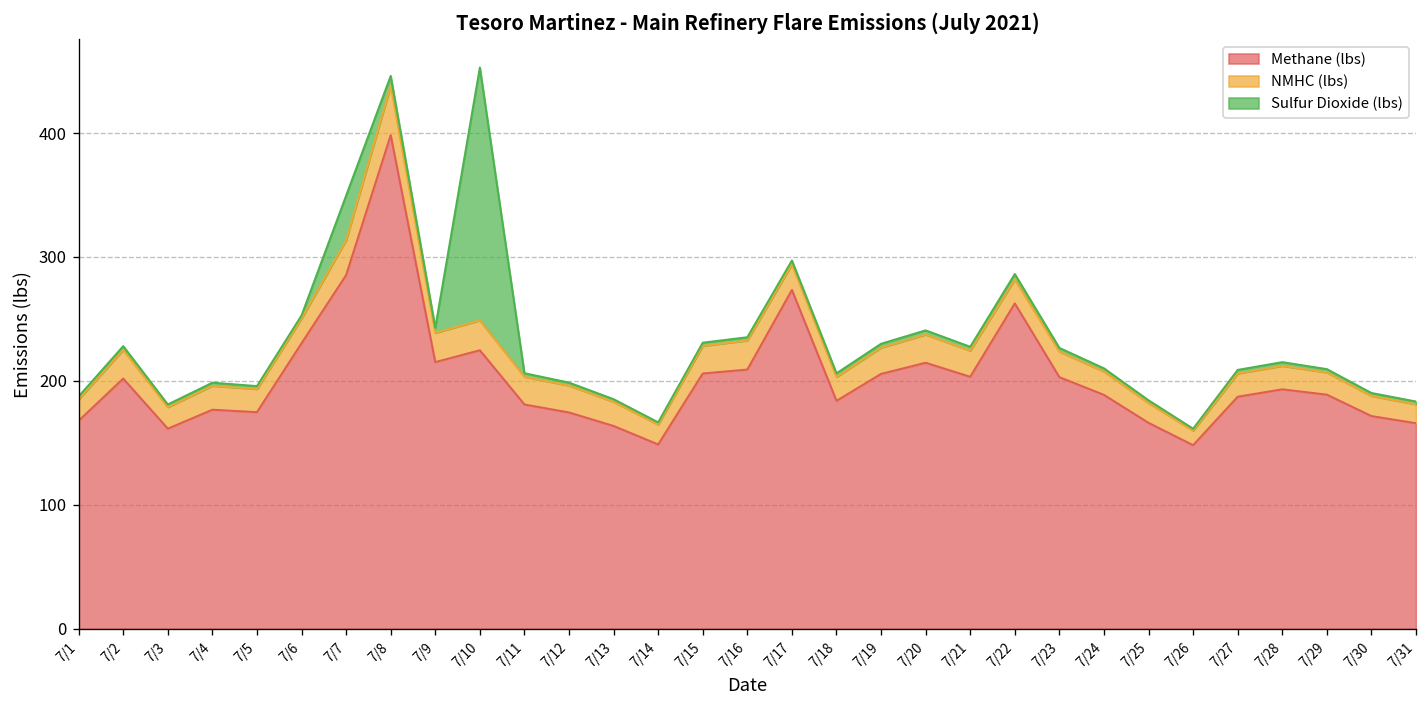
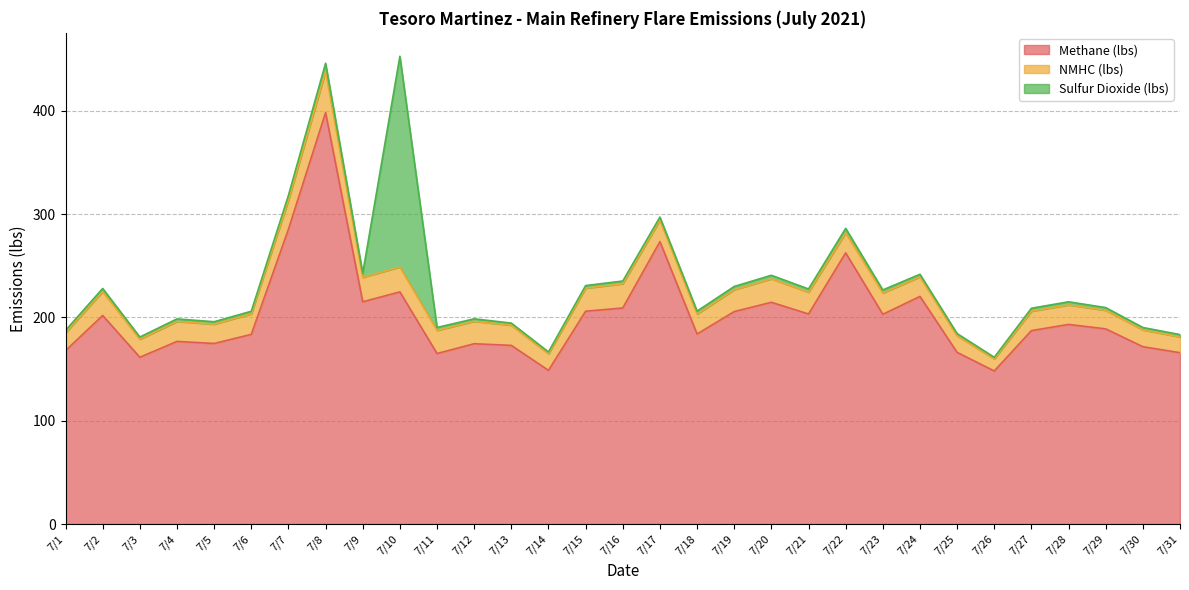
Methane (lbs), 7/6: 230 -> 184
Sulfur Dioxide (lbs), 7/7: 36 -> 5
Methane (lbs), 7/11: 181 -> 165
Methane (lbs), 7/13: 164 -> 173
Methane (lbs), 7/24: 189 -> 220
